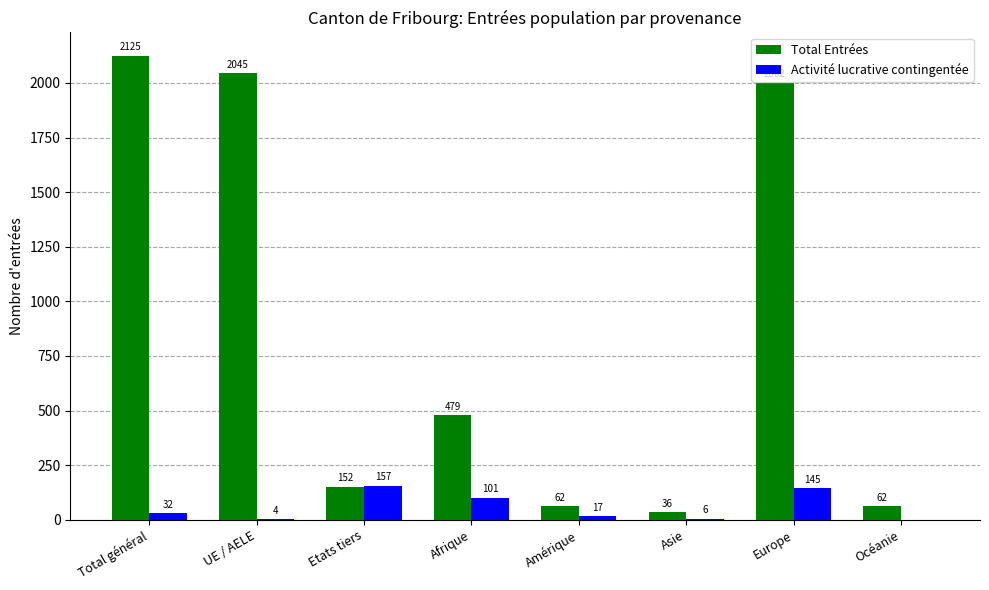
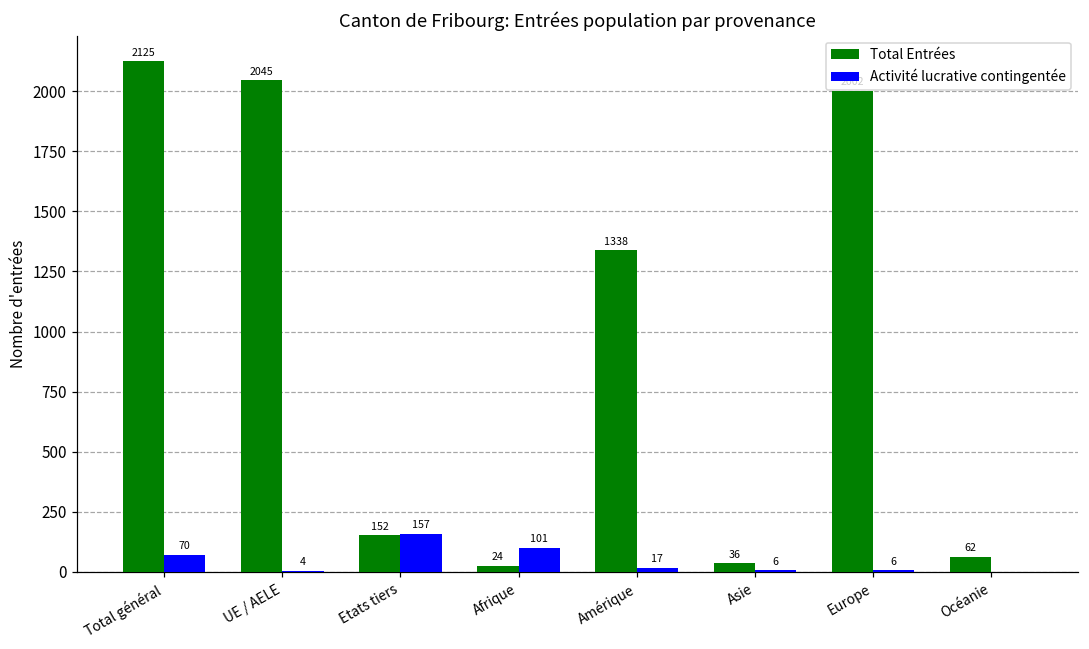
Activité lucrative contingentée, Total général: 32 -> 70
Total Entrées, Afrique: 479 -> 24
Total Entrées, Amérique: 62 -> 1338
Activité lucrative contingentée, Europe: 145 -> 6
